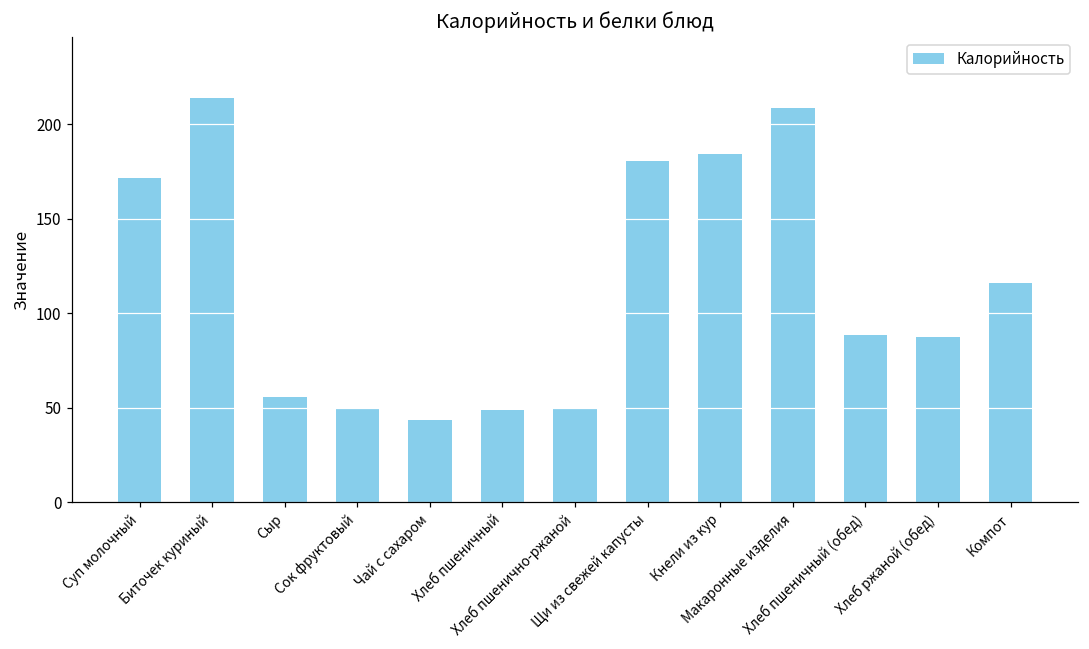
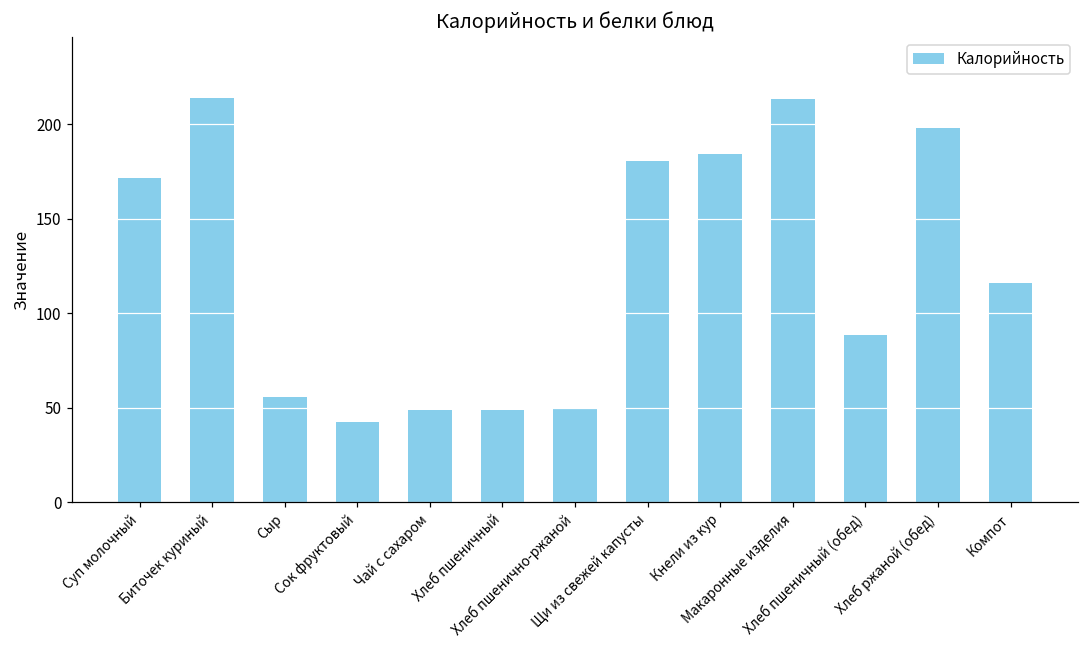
Сок фруктовый: 50 -> 43
Чай с сахаром: 43 -> 49
Макаронные изделия: 208 -> 213
Хлеб ржаной (обед): 88 -> 198
